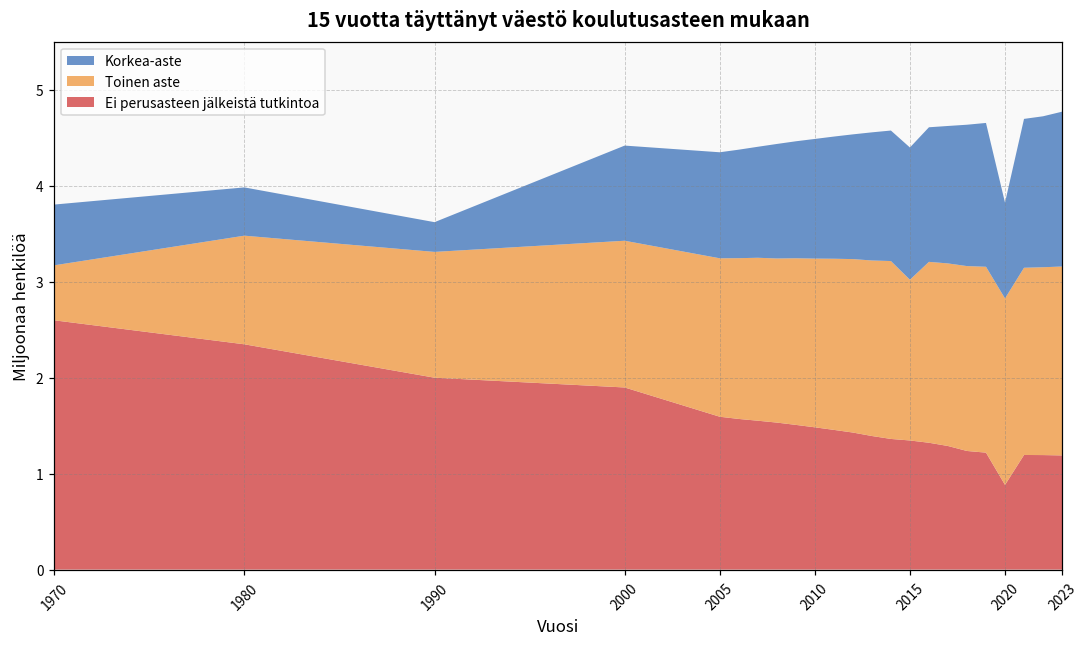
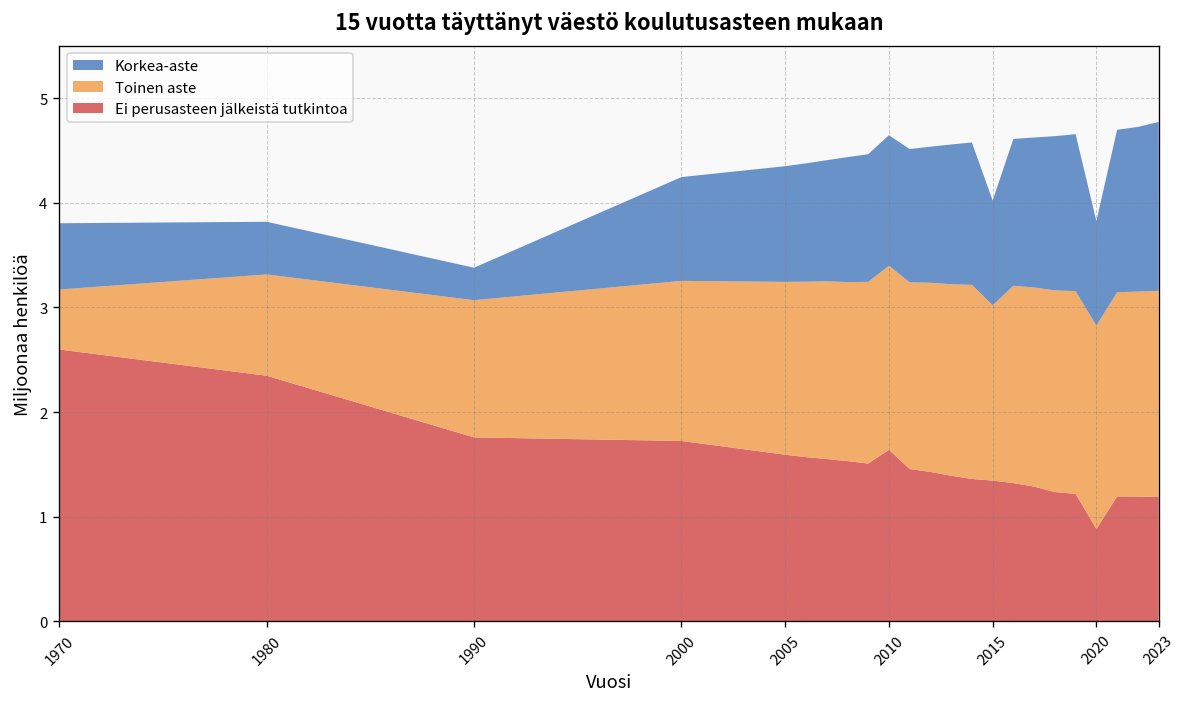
Toinen aste, 1980: 1.1 -> 1.0
Ei perusasteen jälkeistä tutkintoa, 1990: 2.0 -> 1.8
Ei perusasteen jälkeistä tutkintoa, 2000: 1.9 -> 1.7
Ei perusasteen jälkeistä tutkintoa, 2010: 1.5 -> 1.6
Korkea-aste, 2015: 1.4 -> 1.0
